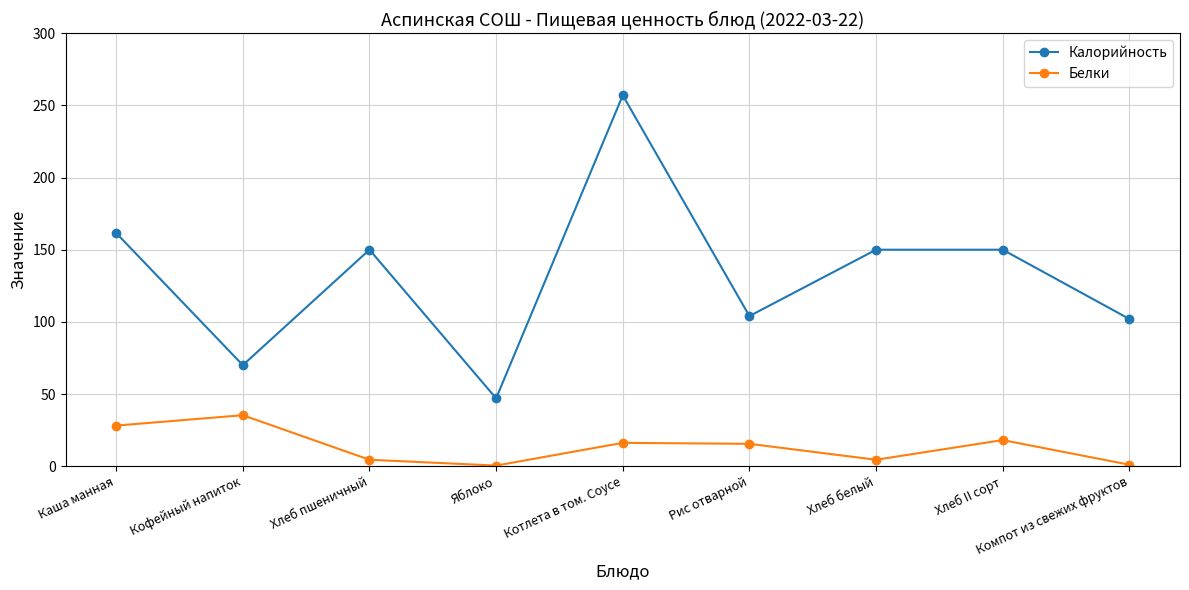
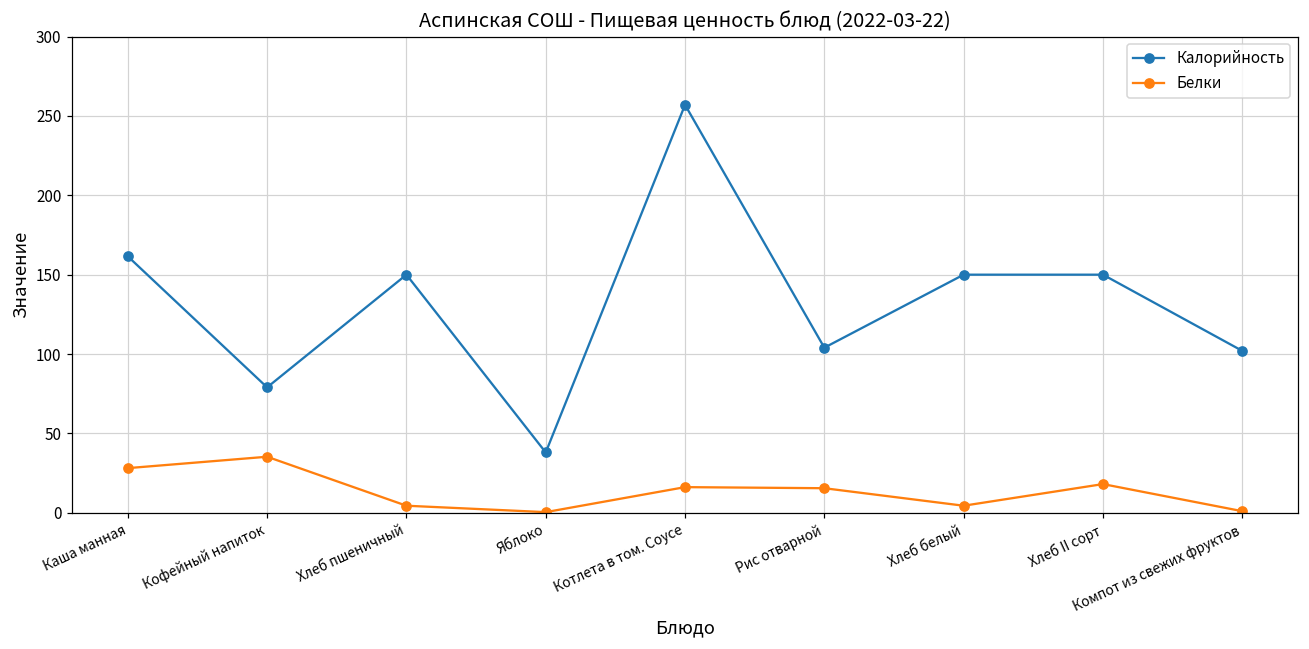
Калорийность, Кофейный напиток: 70 -> 79
Калорийность, Яблоко: 47 -> 38
